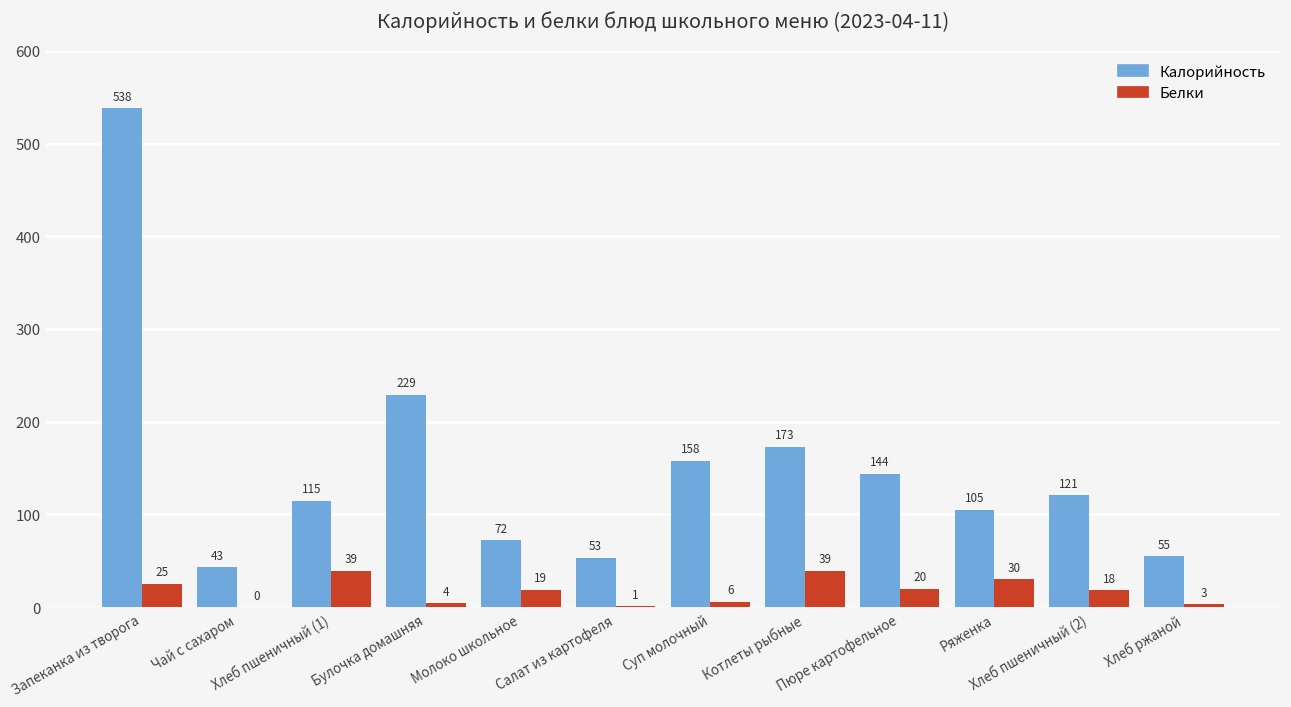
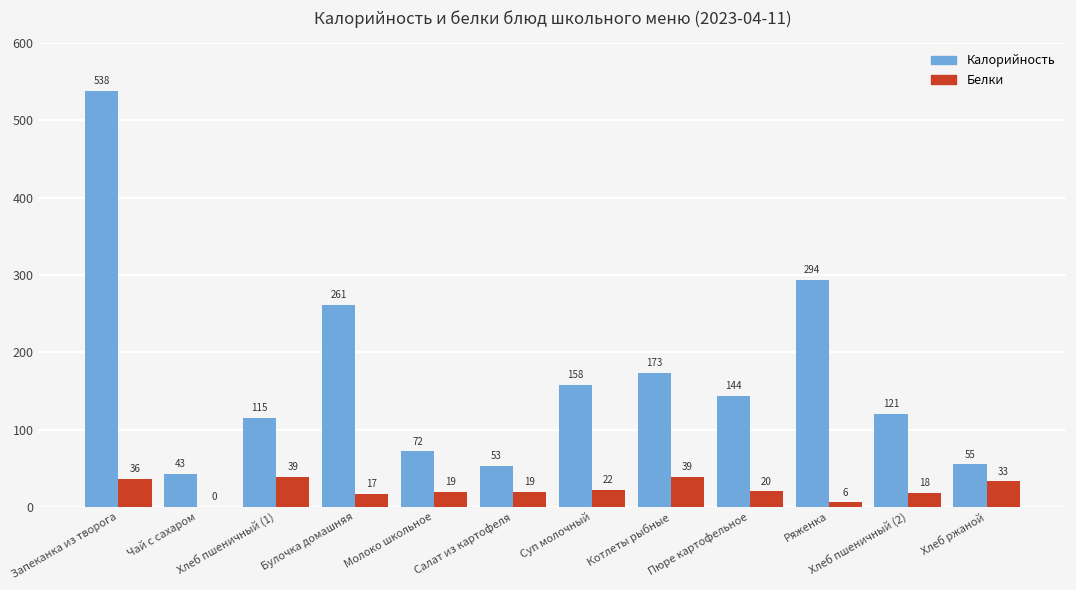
Белки, Запеканка из творога: 25 -> 36
Калорийность, Булочка домашняя: 229 -> 261
Белки, Булочка домашняя: 4 -> 17
Белки, Салат из картофеля: 1 -> 19
Белки, Суп молочный: 6 -> 22
Калорийность, Ряженка: 105 -> 294
Белки, Ряженка: 30 -> 6
Белки, Хлеб ржаной: 3 -> 33
